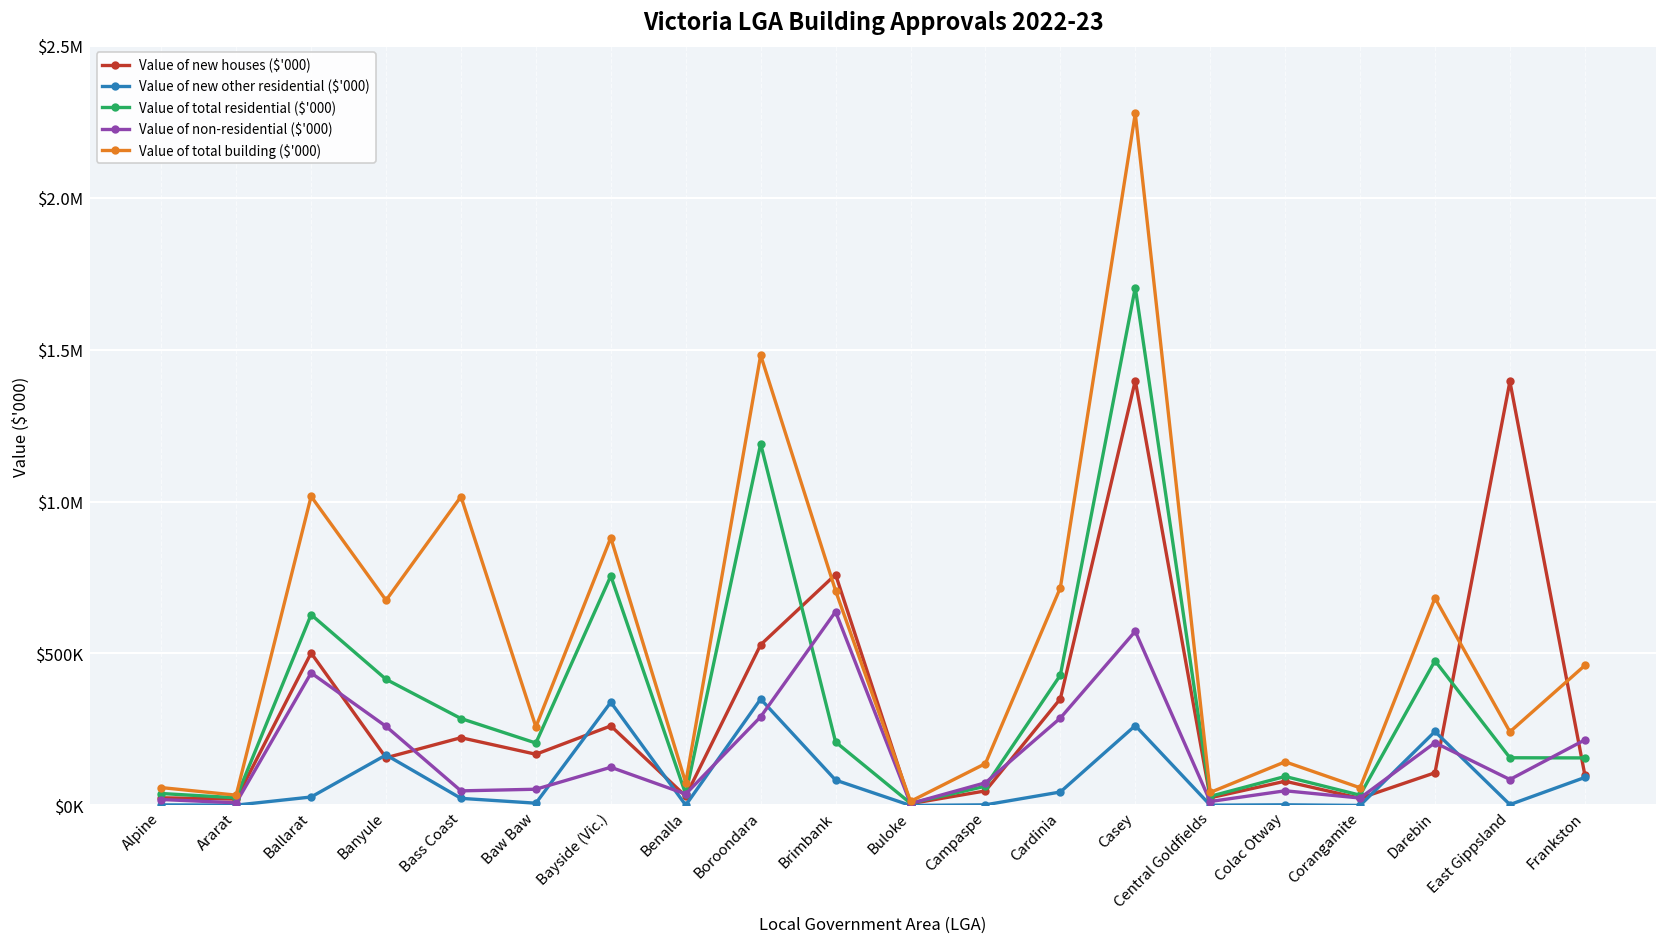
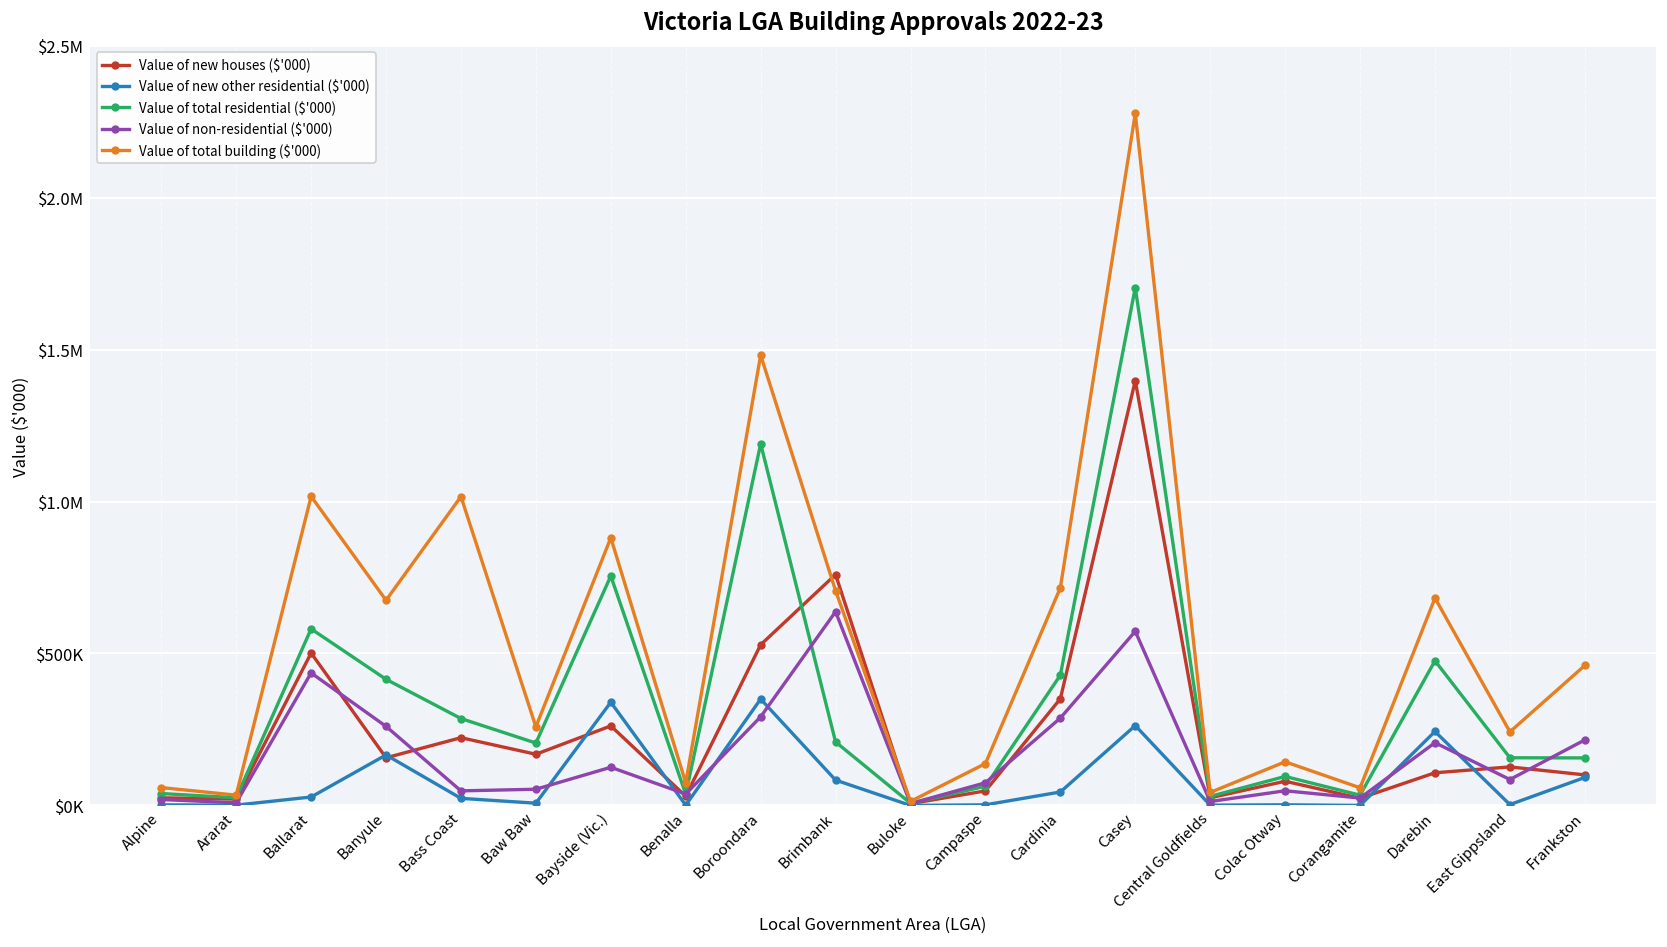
Value of total residential ($'000), Ballarat: $630000 -> $580000
Value of new houses ($'000), East Gippsland: $1400000 -> $130000
